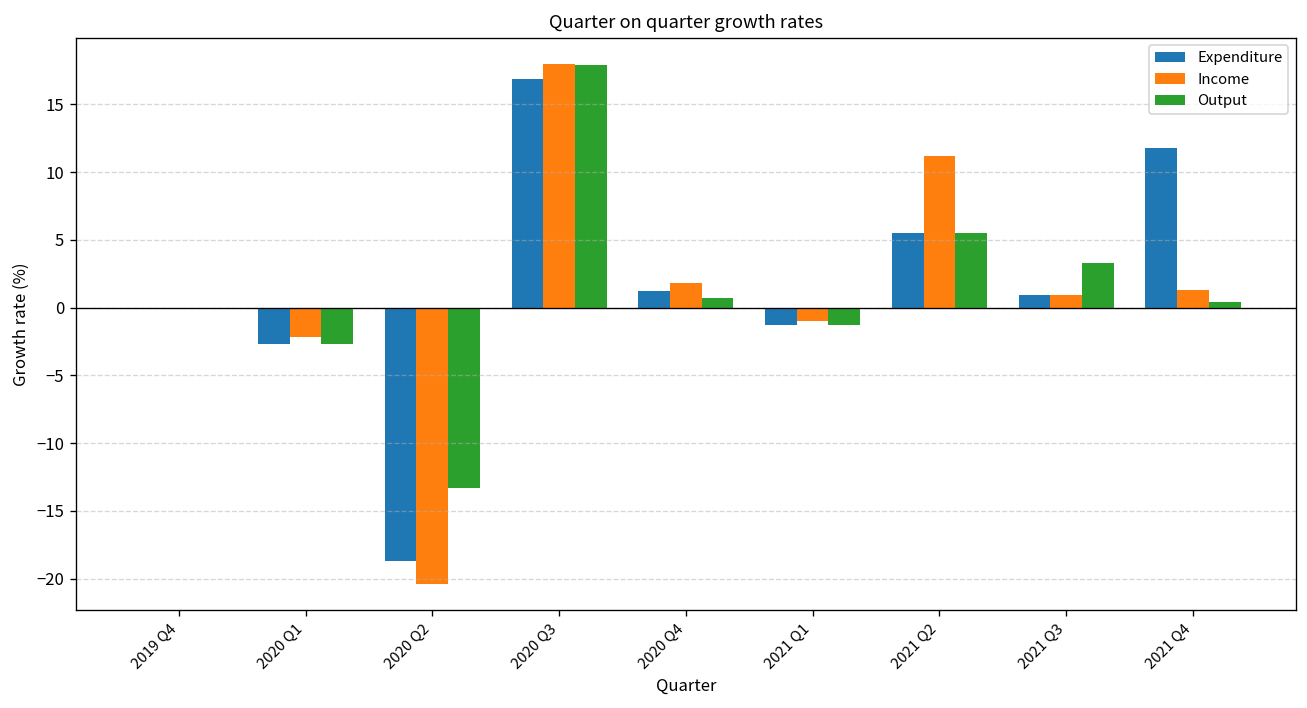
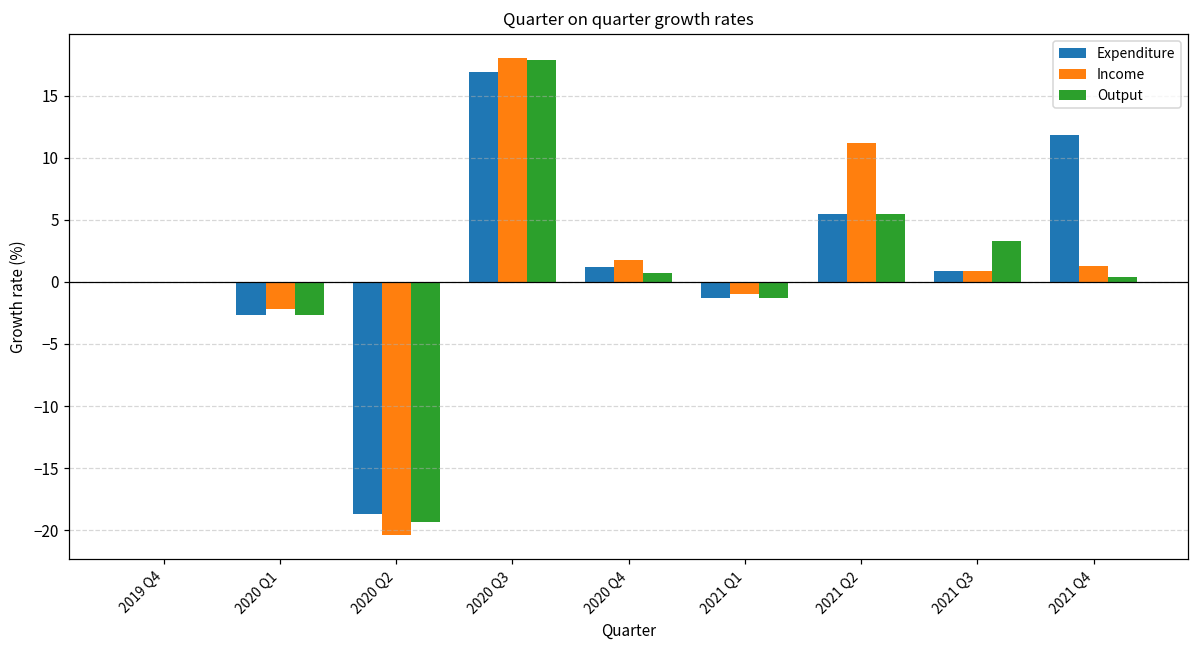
Output, 2020 Q2: -13.3 -> -19.3
